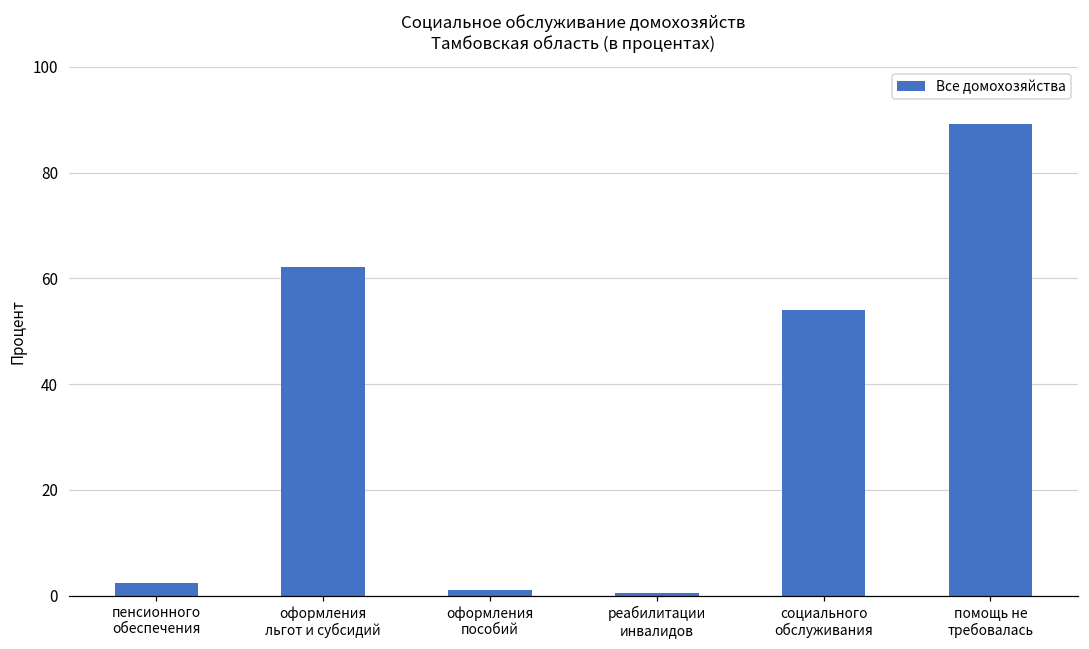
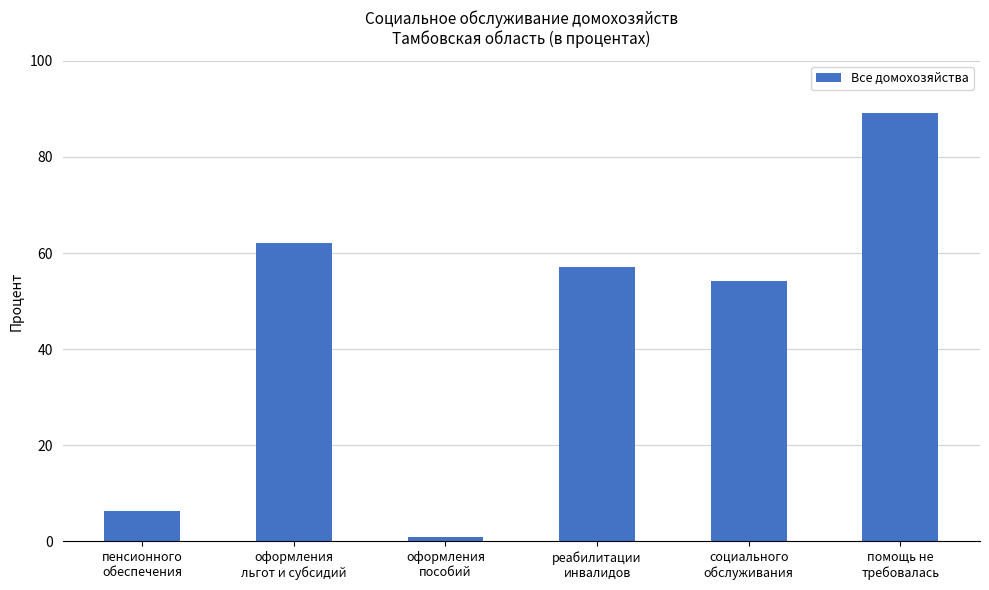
пенсионного обеспечения: 2 -> 6
реабилитации инвалидов: 1 -> 57
